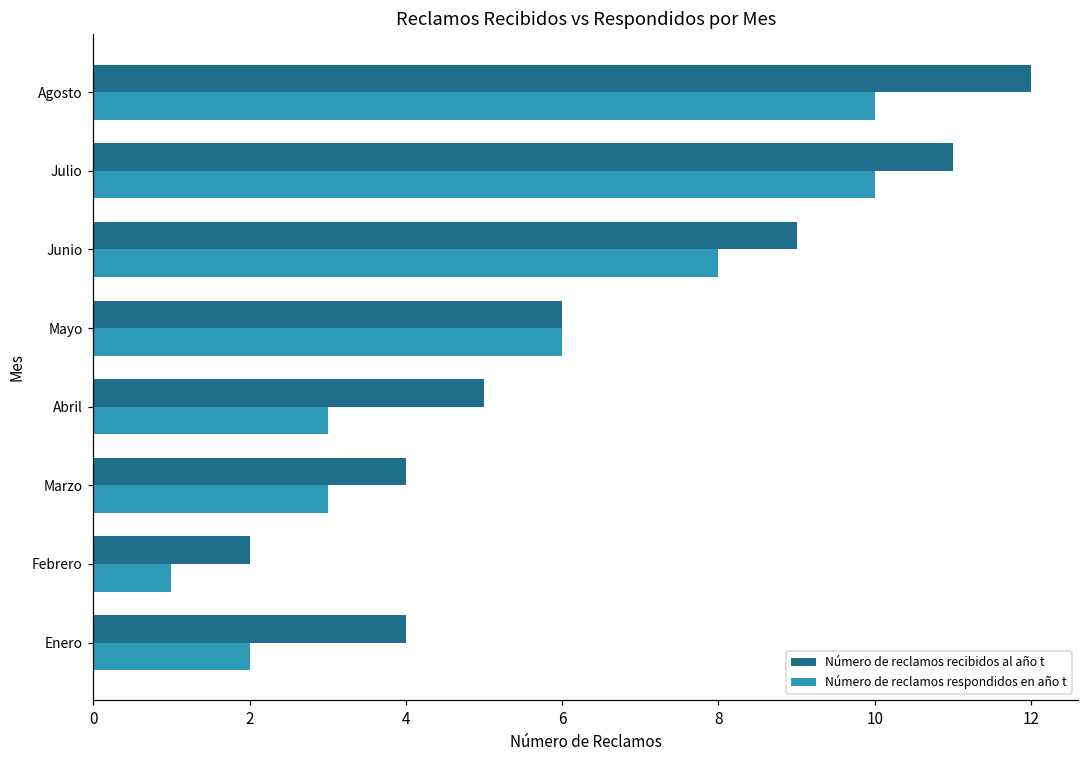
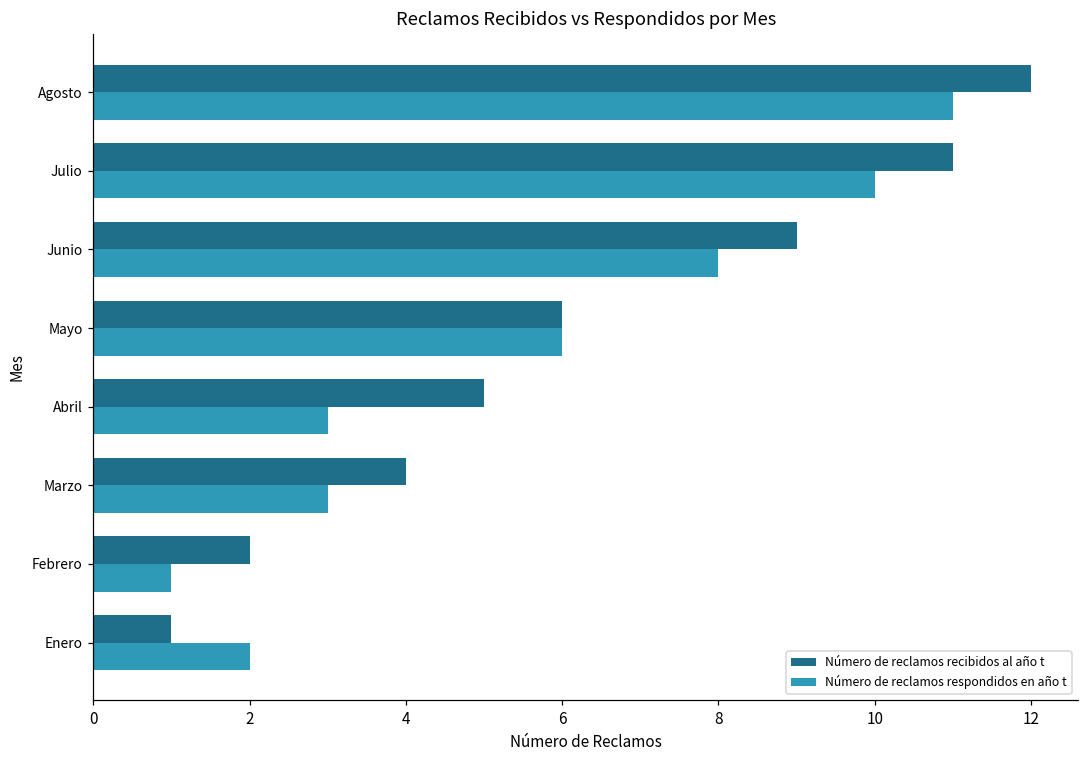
Número de reclamos respondidos en año t, Agosto: 10 -> 11
Número de reclamos recibidos al año t, Enero: 4 -> 1
